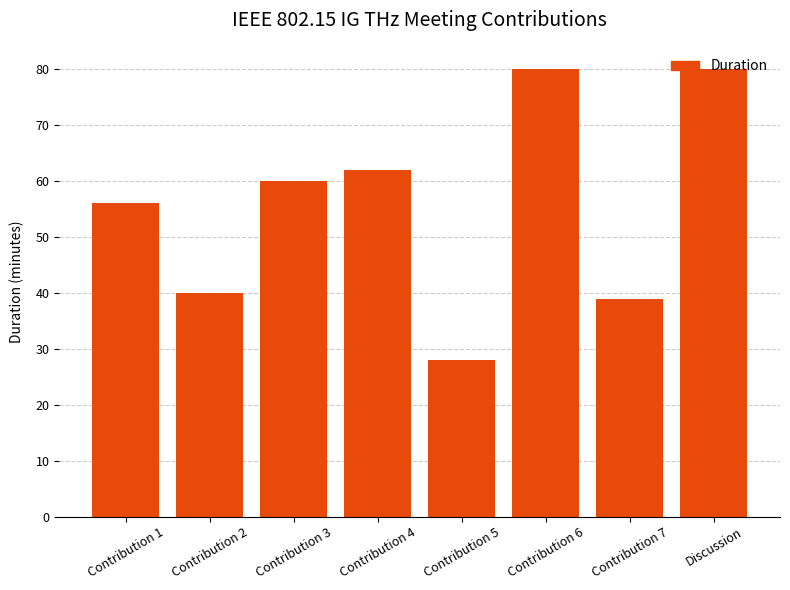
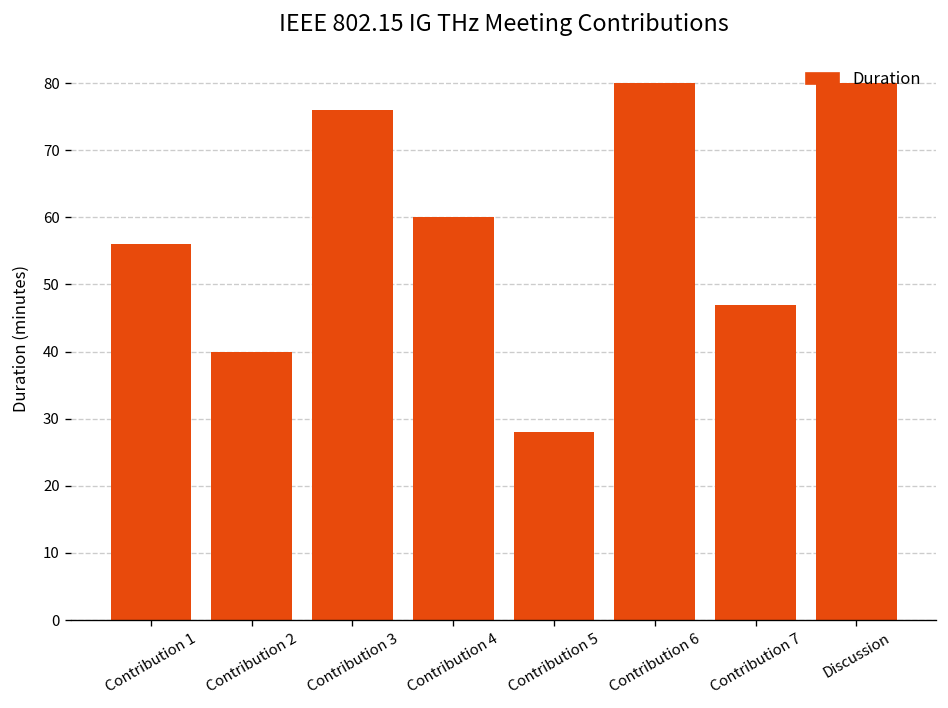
Contribution 3: 60 -> 76
Contribution 4: 62 -> 60
Contribution 7: 39 -> 47
